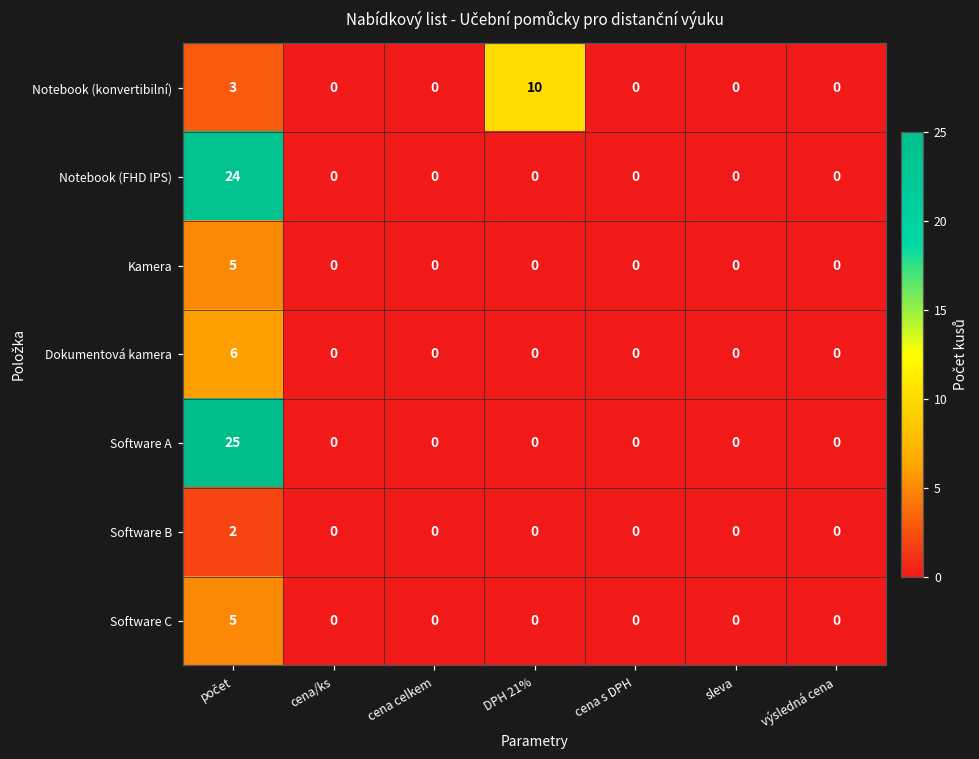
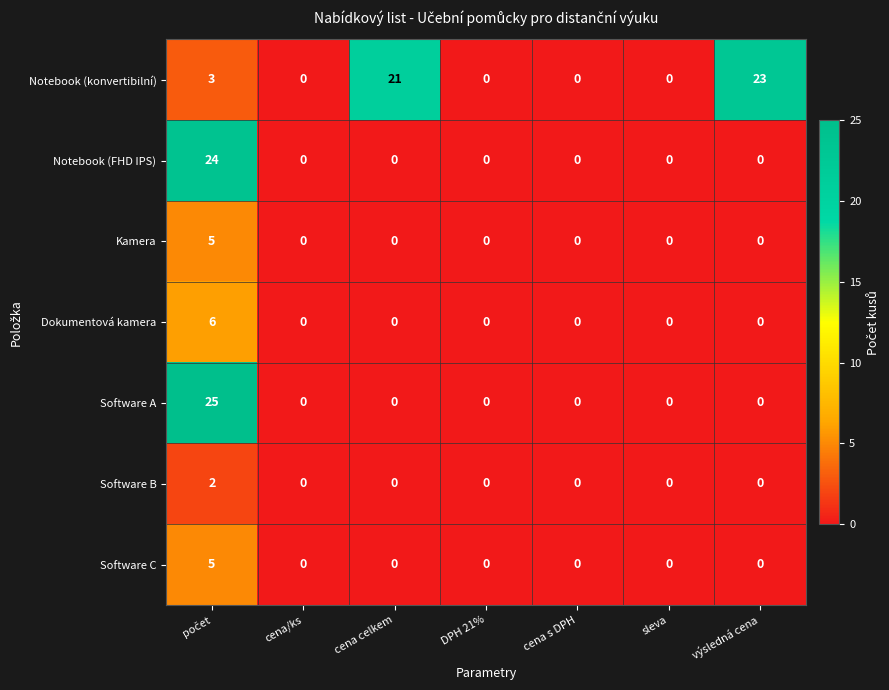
Notebook (konvertibilní), cena celkem: 0 -> 21
Notebook (konvertibilní), DPH 21%: 10 -> 0
Notebook (konvertibilní), výsledná cena: 0 -> 23
